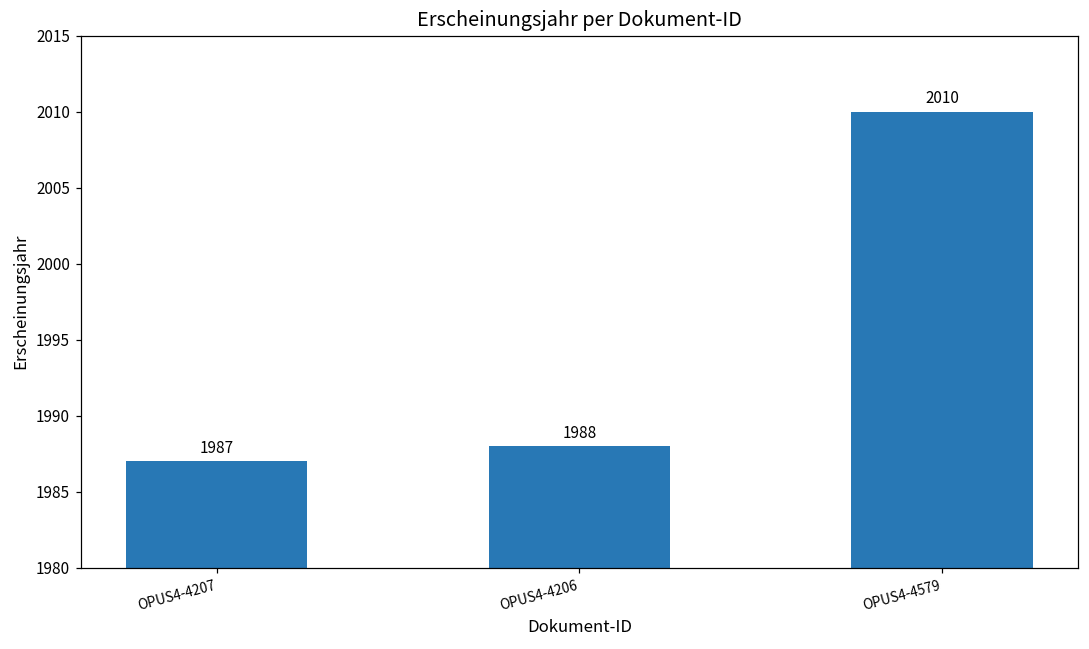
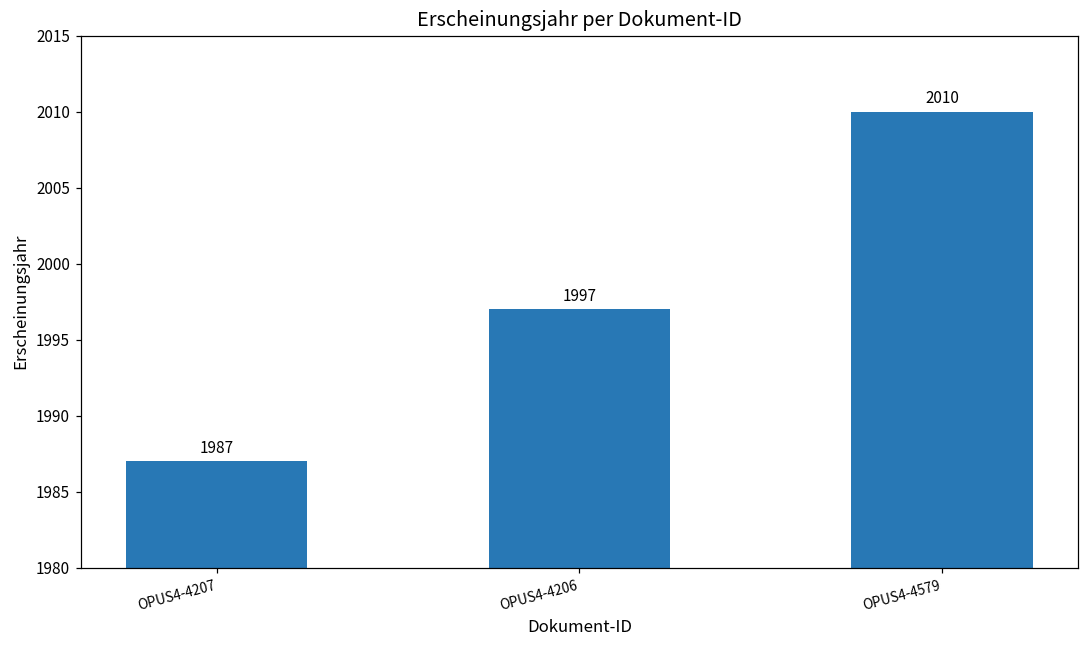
OPUS4-4206: 1988 -> 1997
